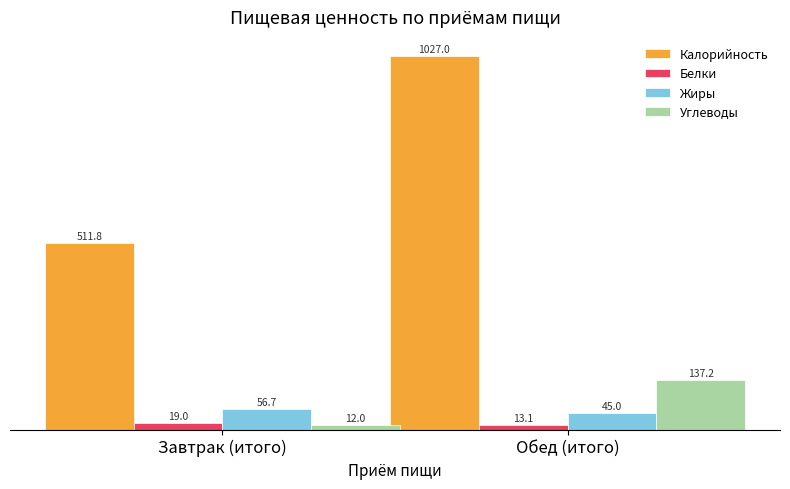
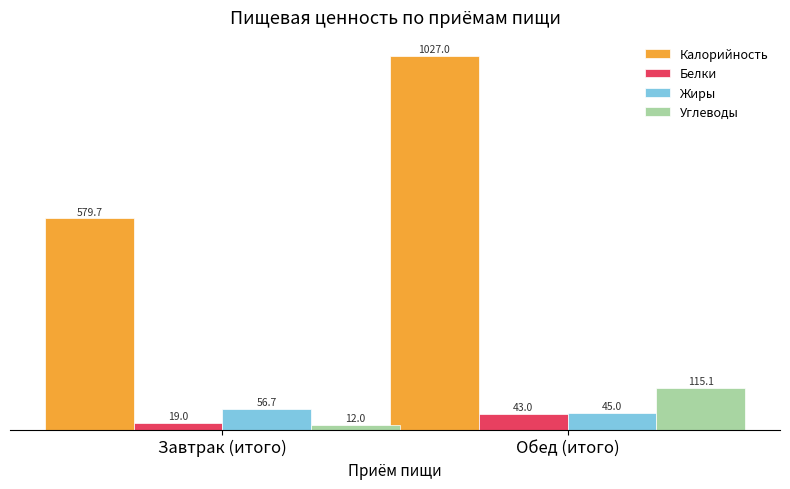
Калорийность, Завтрак (итого): 511.8 -> 579.7
Белки, Обед (итого): 13.1 -> 43.0
Углеводы, Обед (итого): 137.2 -> 115.1
